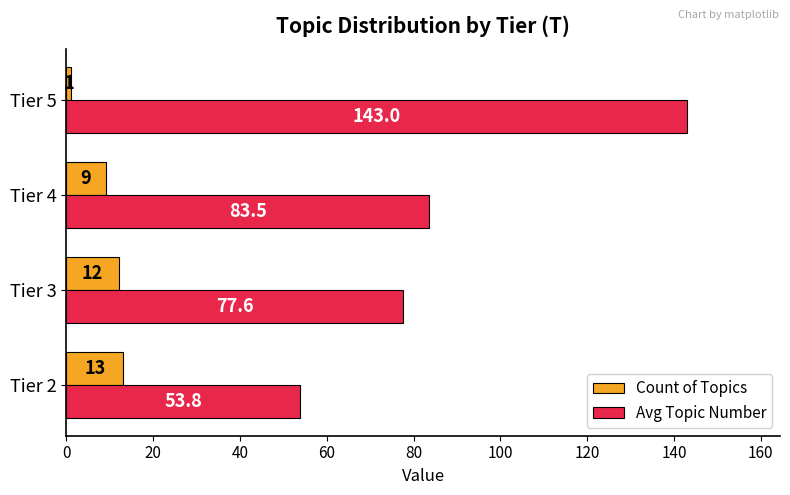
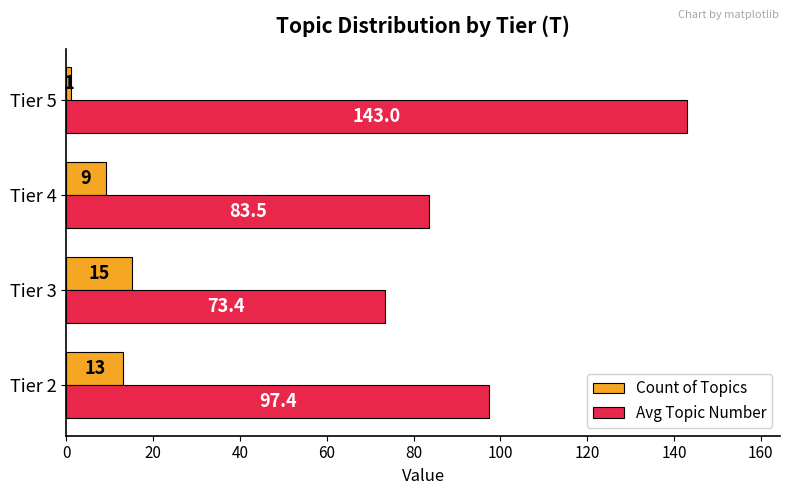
Count of Topics, Tier 3: 12 -> 15
Avg Topic Number, Tier 3: 77.6 -> 73.4
Avg Topic Number, Tier 2: 53.8 -> 97.4
